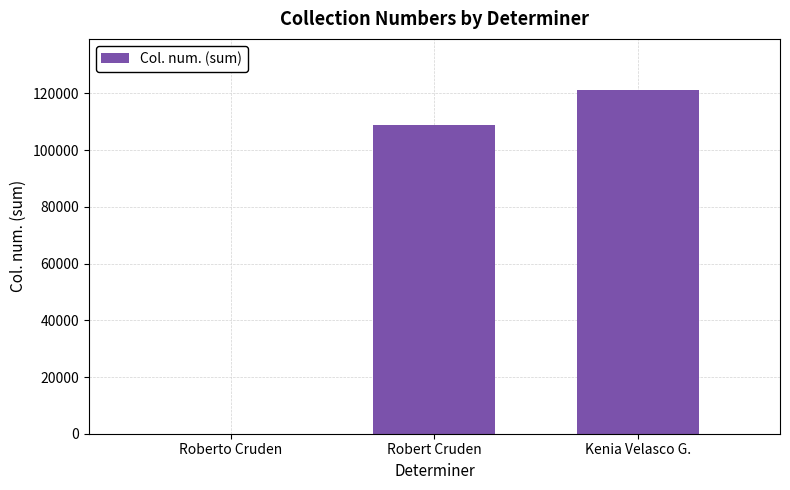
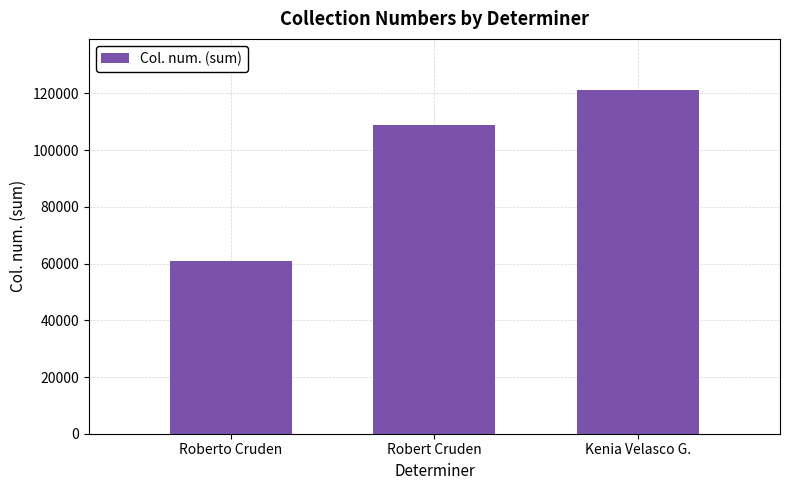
Roberto Cruden: 0 -> 61000
